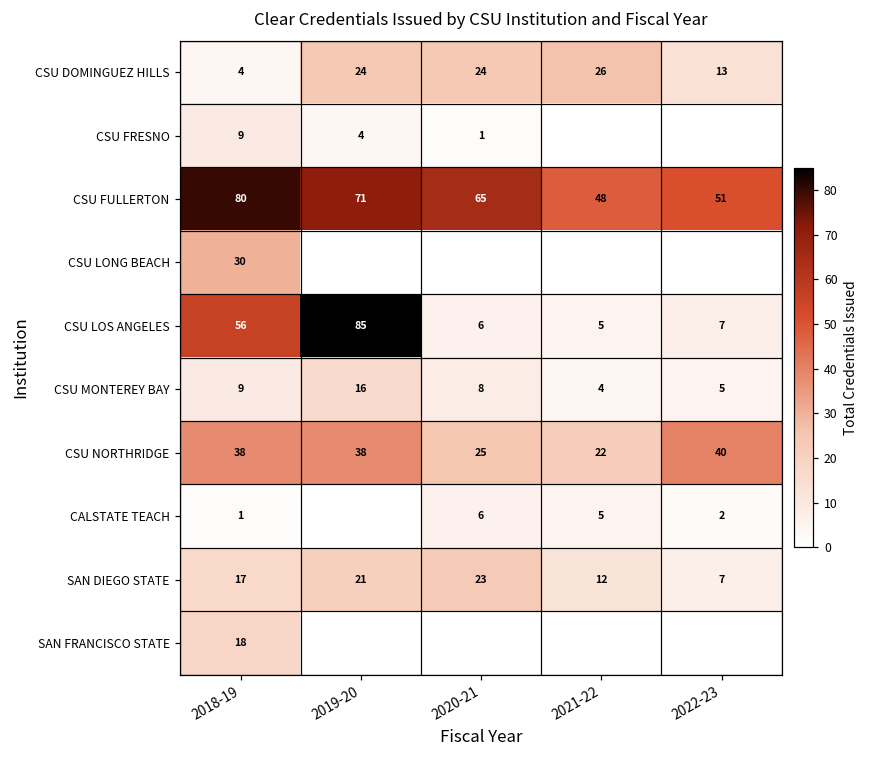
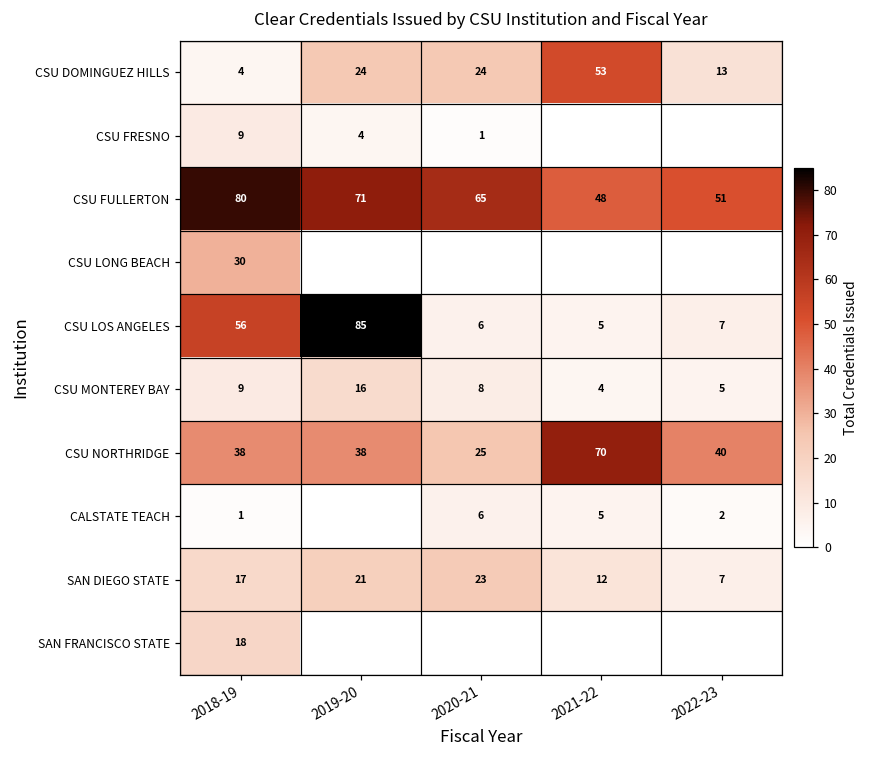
CSU DOMINGUEZ HILLS, 2021-22: 26 -> 53
CSU NORTHRIDGE, 2021-22: 22 -> 70
